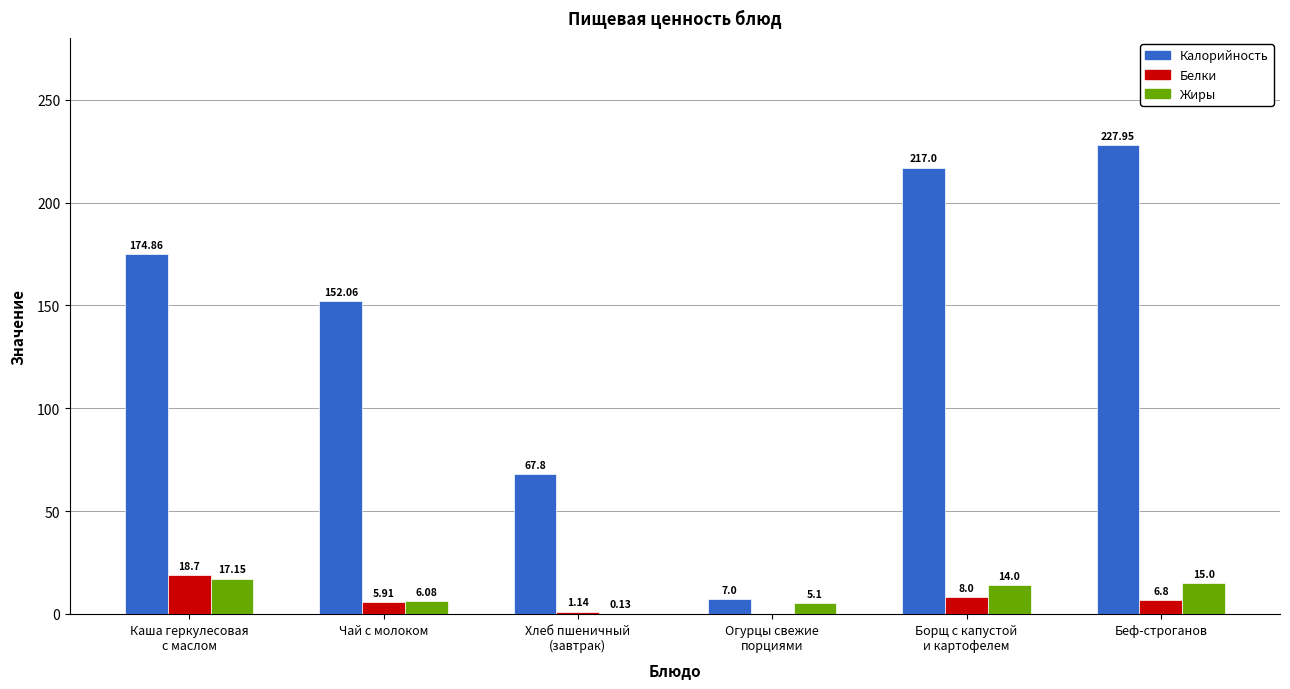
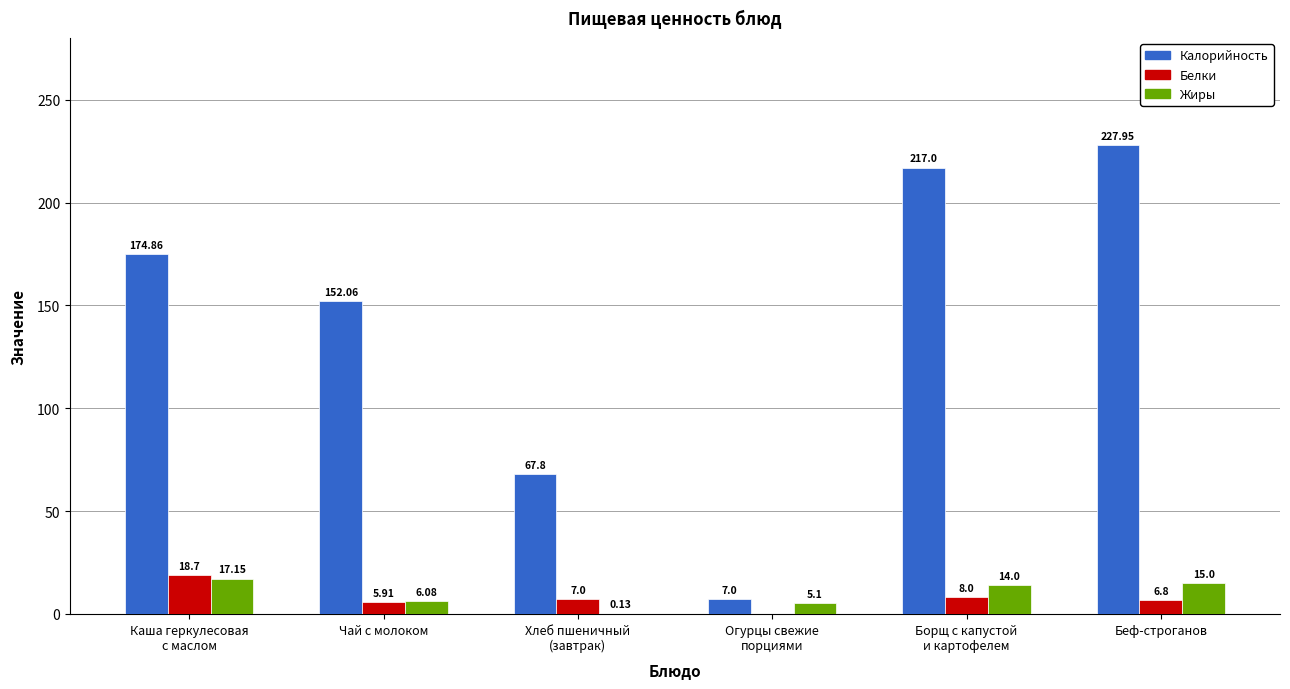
Белки, Хлеб пшеничный (завтрак): 1.14 -> 7.0
